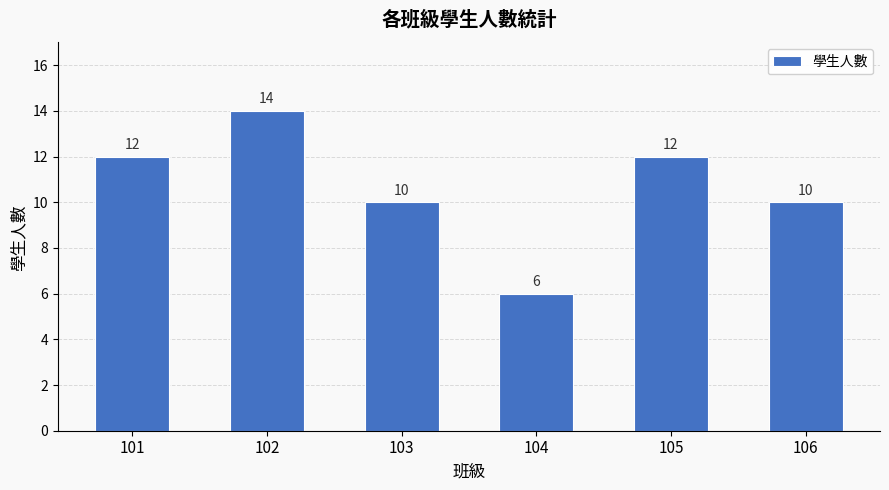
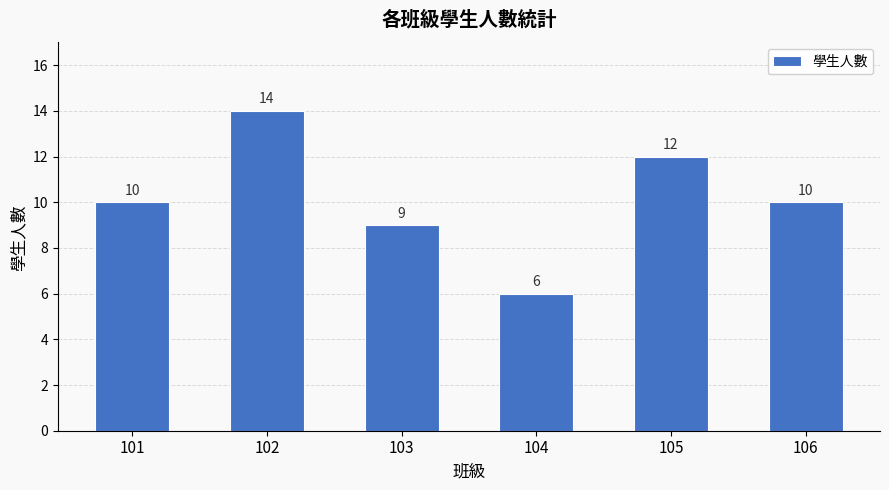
101: 12 -> 10
103: 10 -> 9
